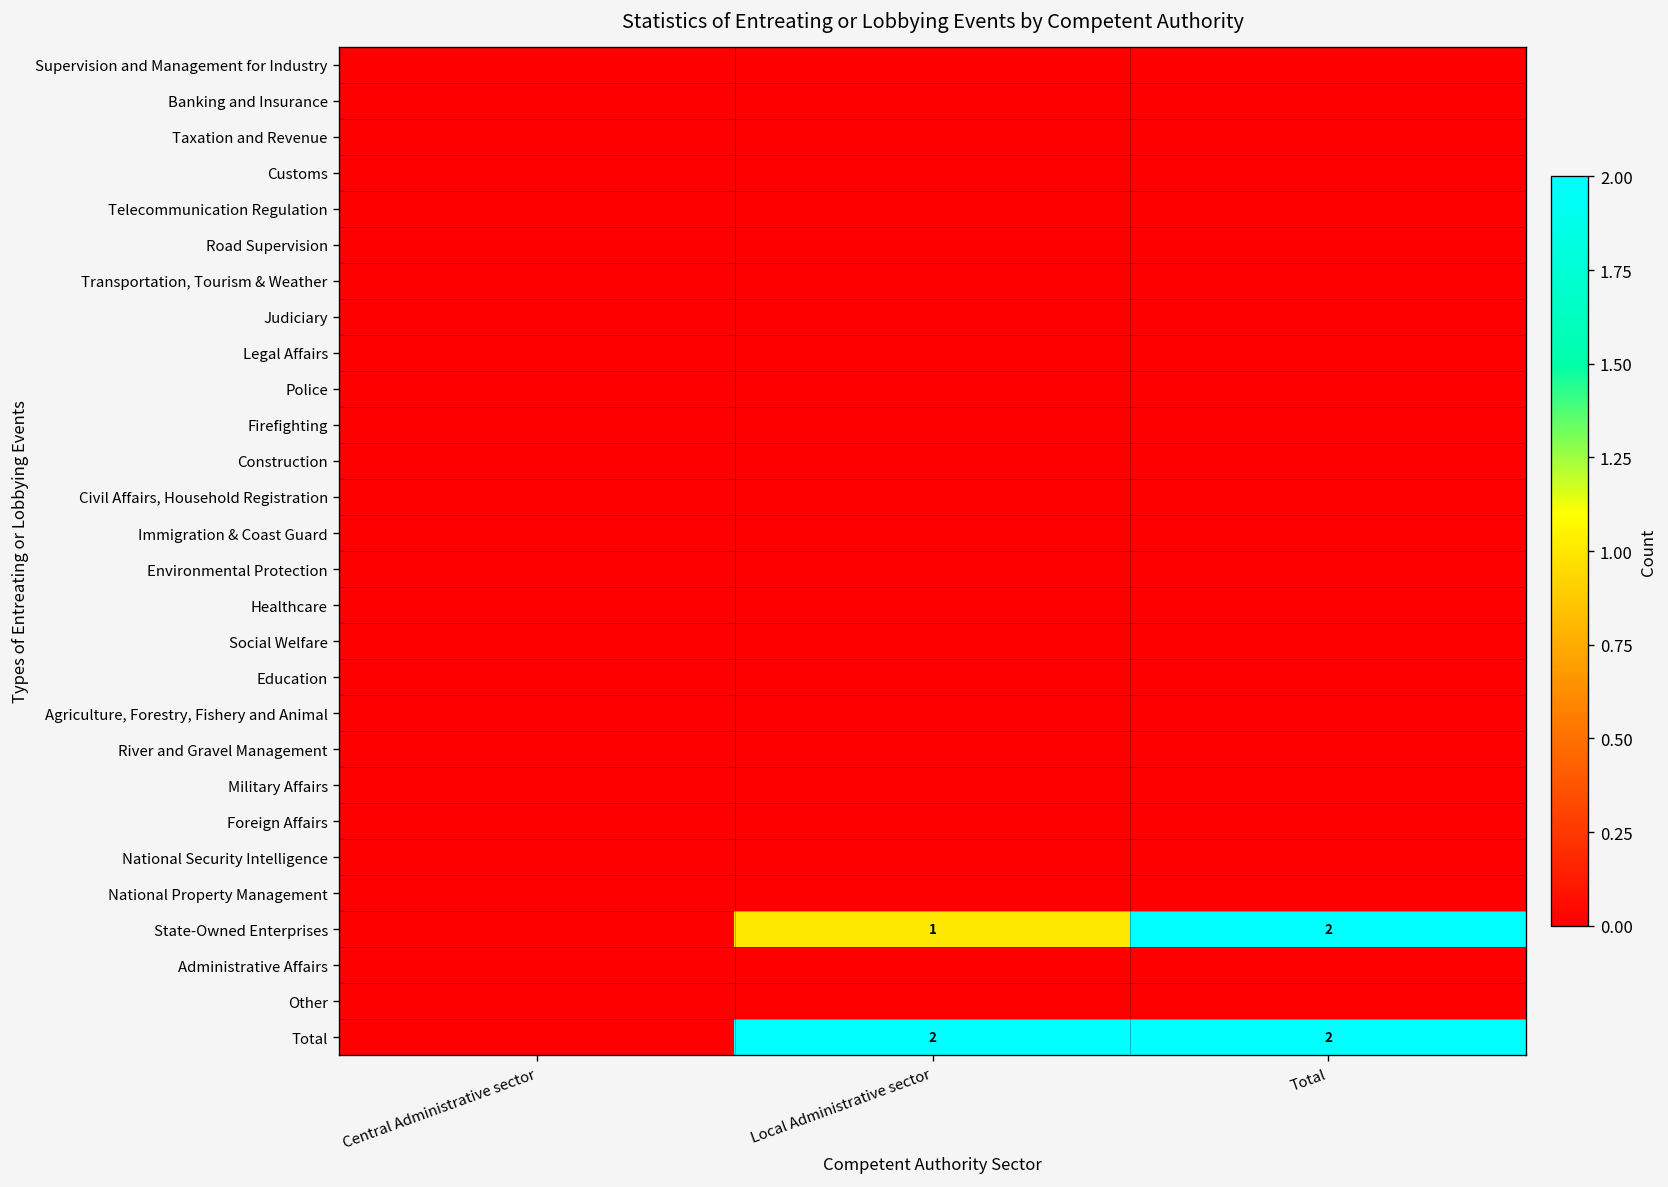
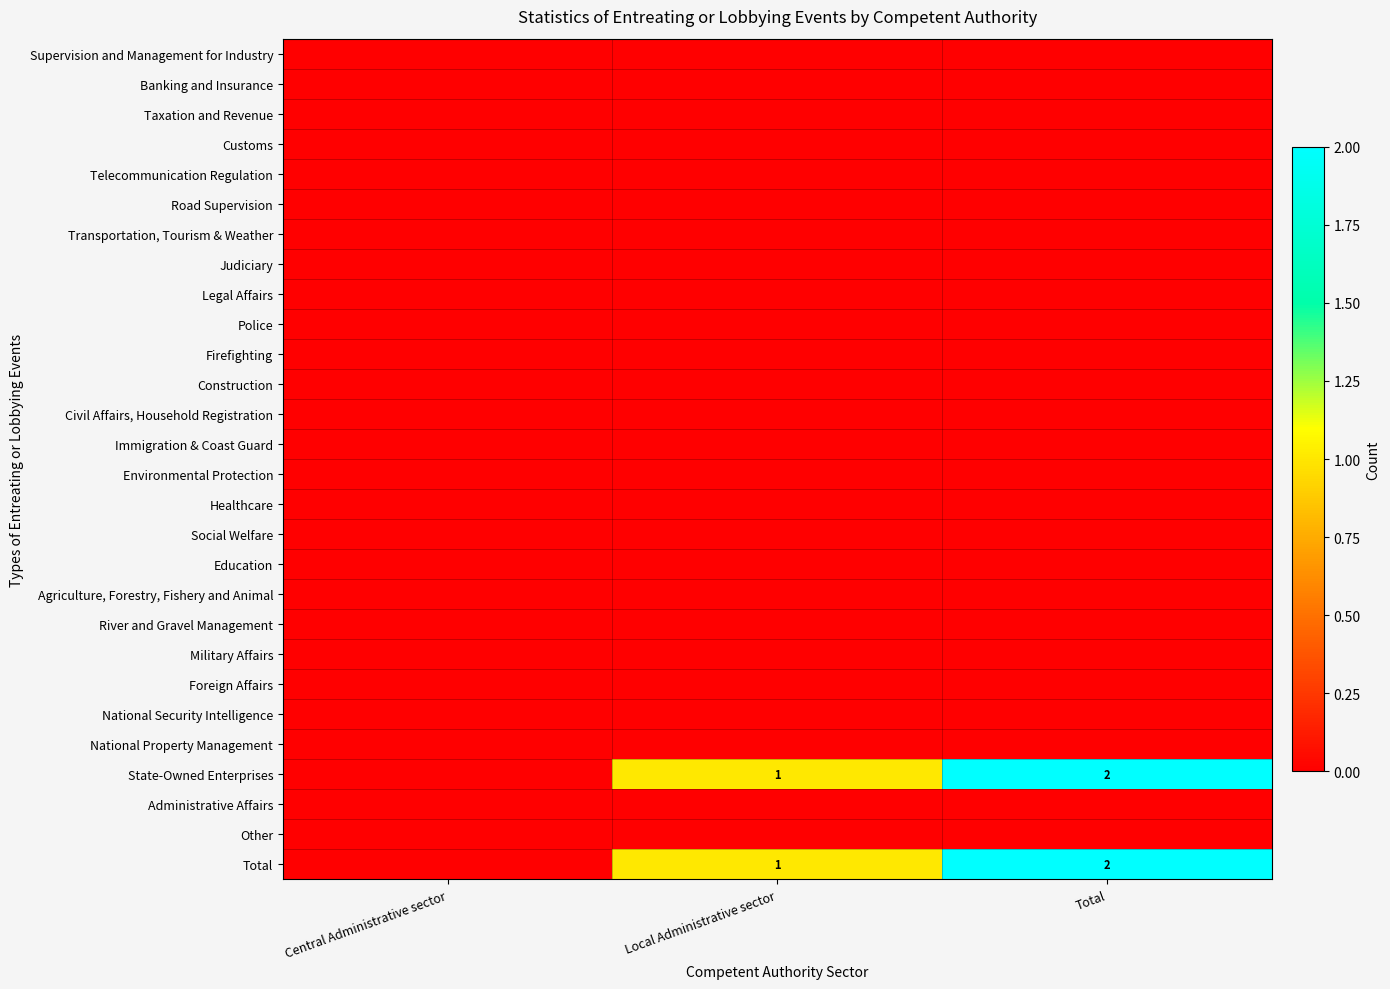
Total, Local Administrative sector: 2 -> 1
